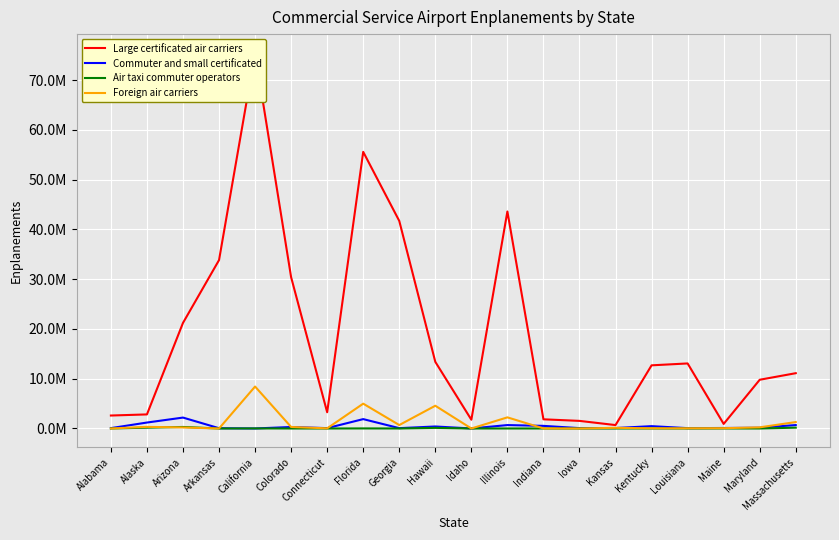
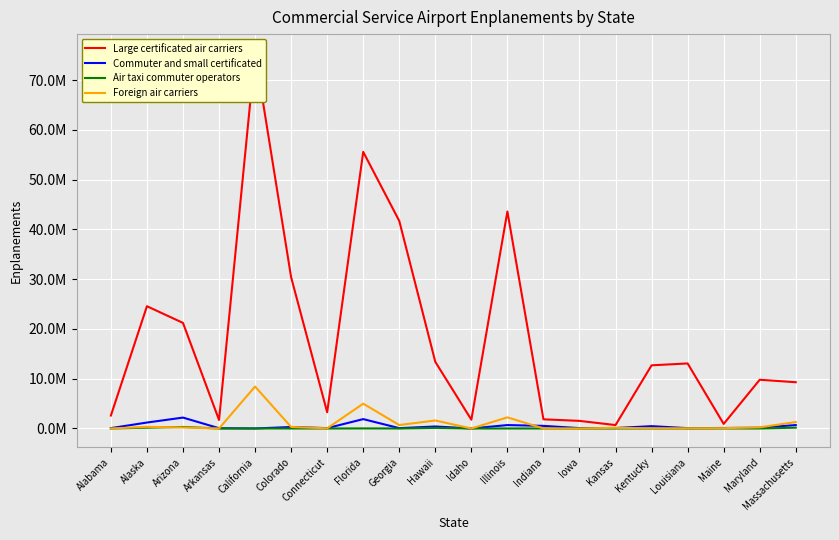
Large certificated air carriers, Alaska: 3000000 -> 25000000
Large certificated air carriers, Arkansas: 34000000 -> 2000000
Foreign air carriers, Hawaii: 5000000 -> 2000000
Large certificated air carriers, Massachusetts: 11000000 -> 9000000
